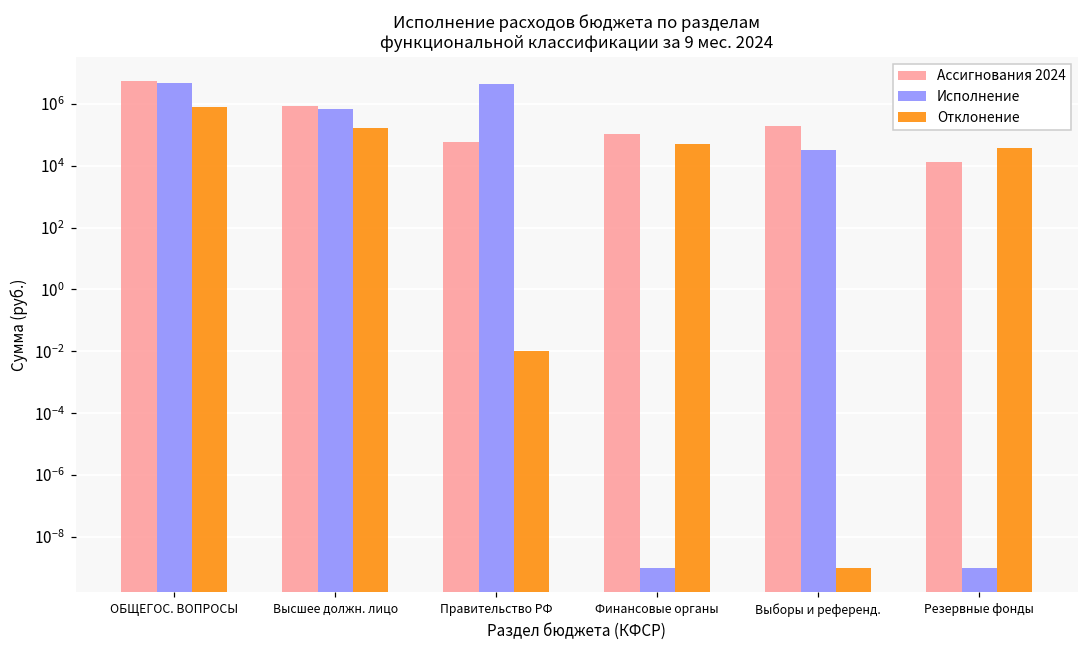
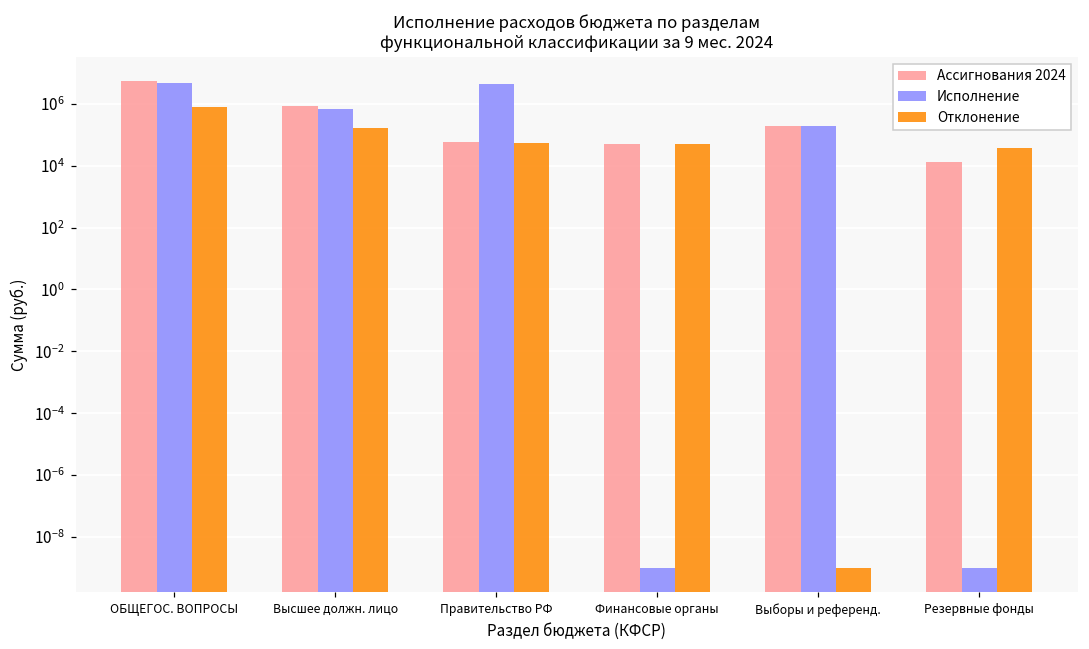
Отклонение, Правительство РФ: 0.01 -> 50000
Ассигнования 2024, Финансовые органы: 100000 -> 50000
Исполнение, Выборы и референд.: 30000 -> 200000
